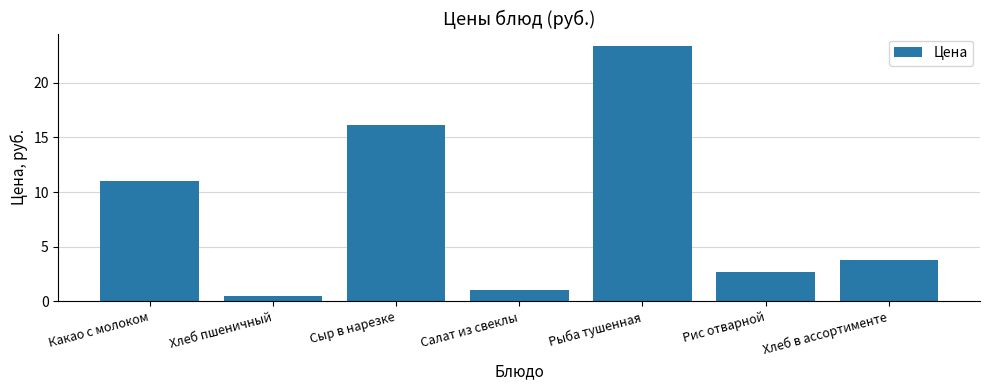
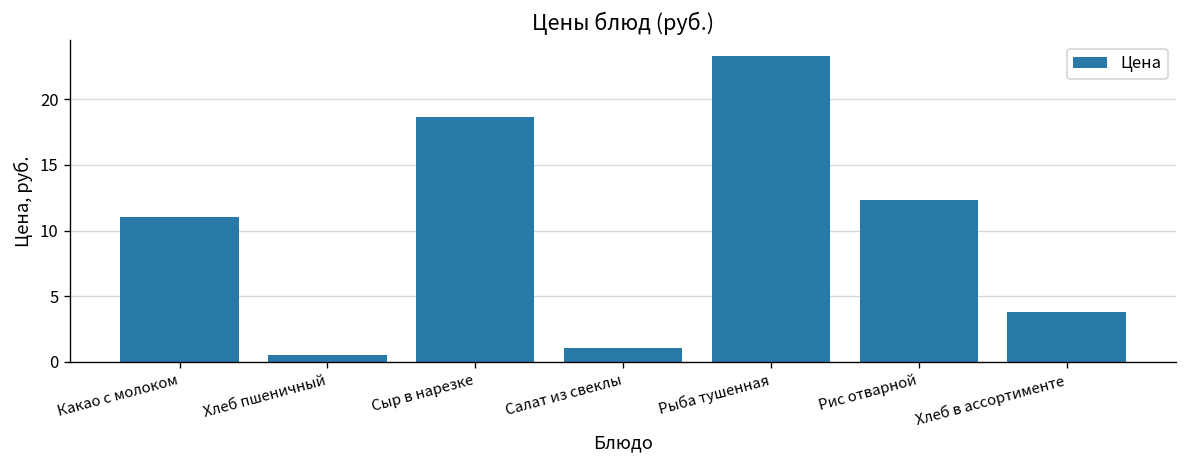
Сыр в нарезке: 16.1 -> 18.7
Рис отварной: 2.7 -> 12.3
